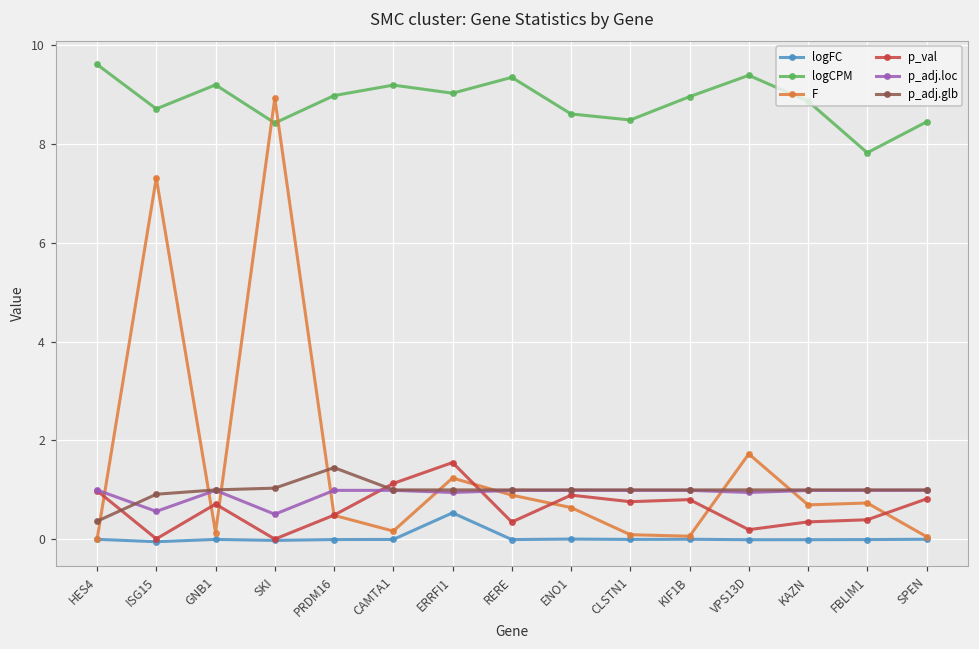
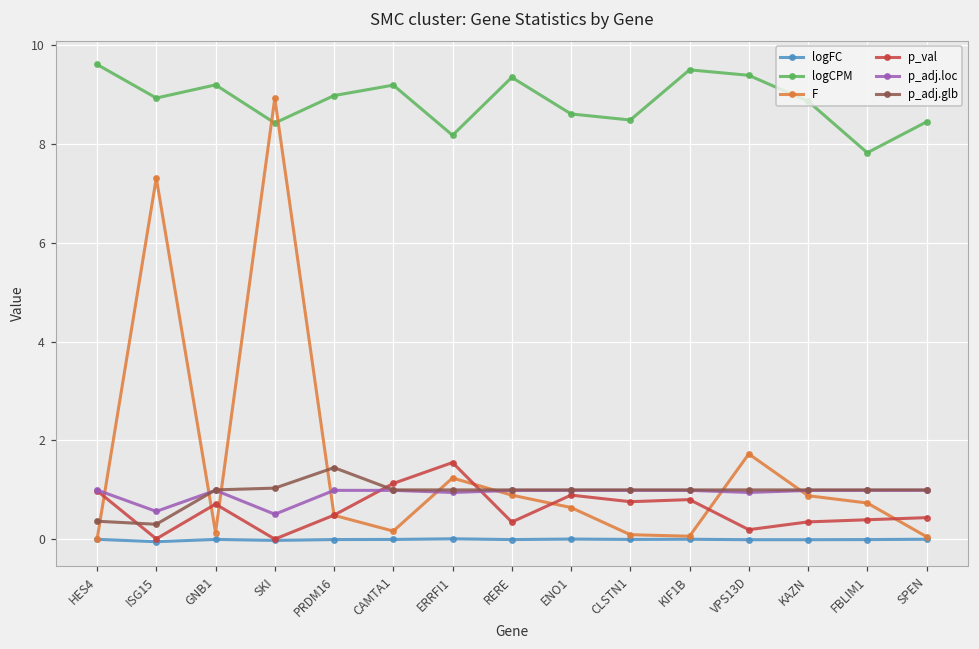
logCPM, ISG15: 8.7 -> 8.9
p_adj.glb, ISG15: 0.9 -> 0.3
logFC, ERRFI1: 0.5 -> 0.0
logCPM, ERRFI1: 9.0 -> 8.2
logCPM, KIF1B: 9.0 -> 9.5
F, KAZN: 0.7 -> 0.9
p_val, SPEN: 0.8 -> 0.4
